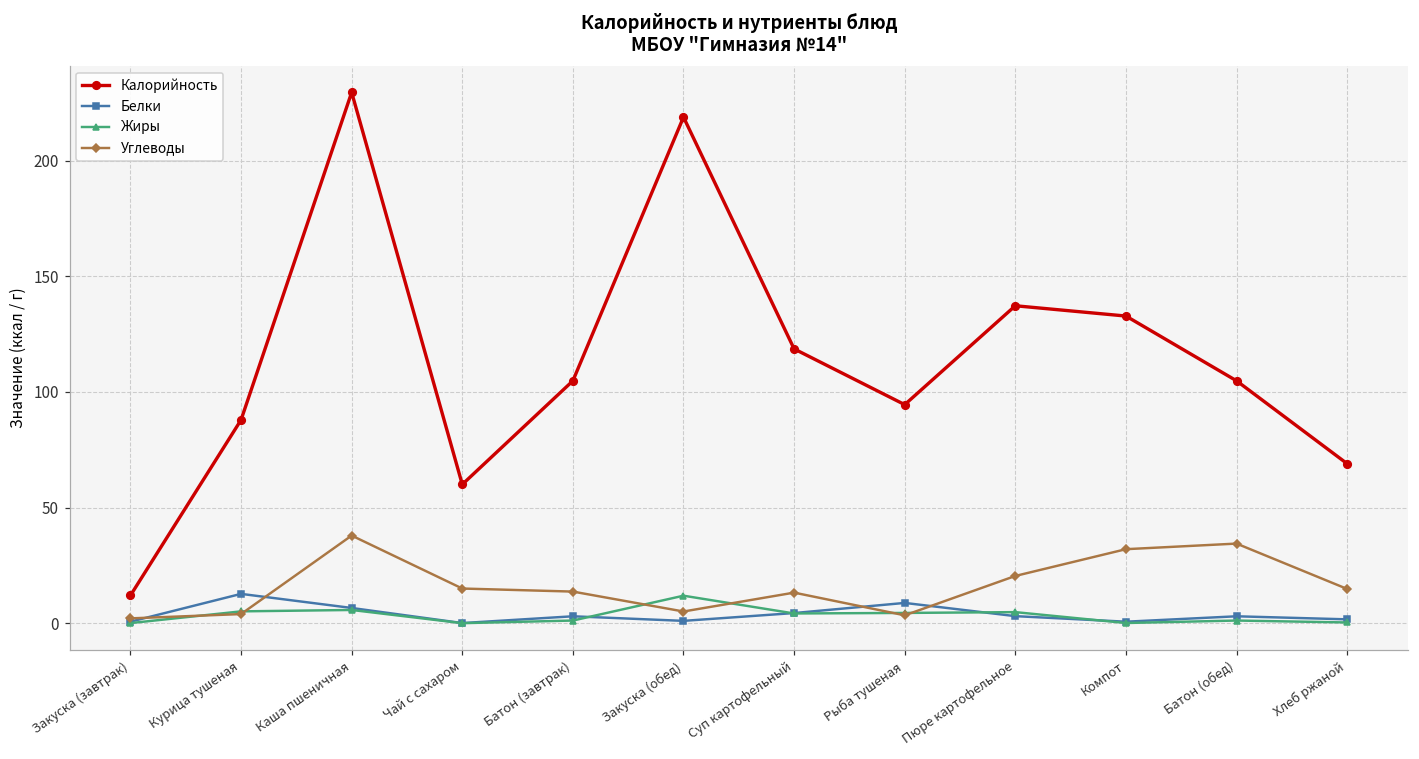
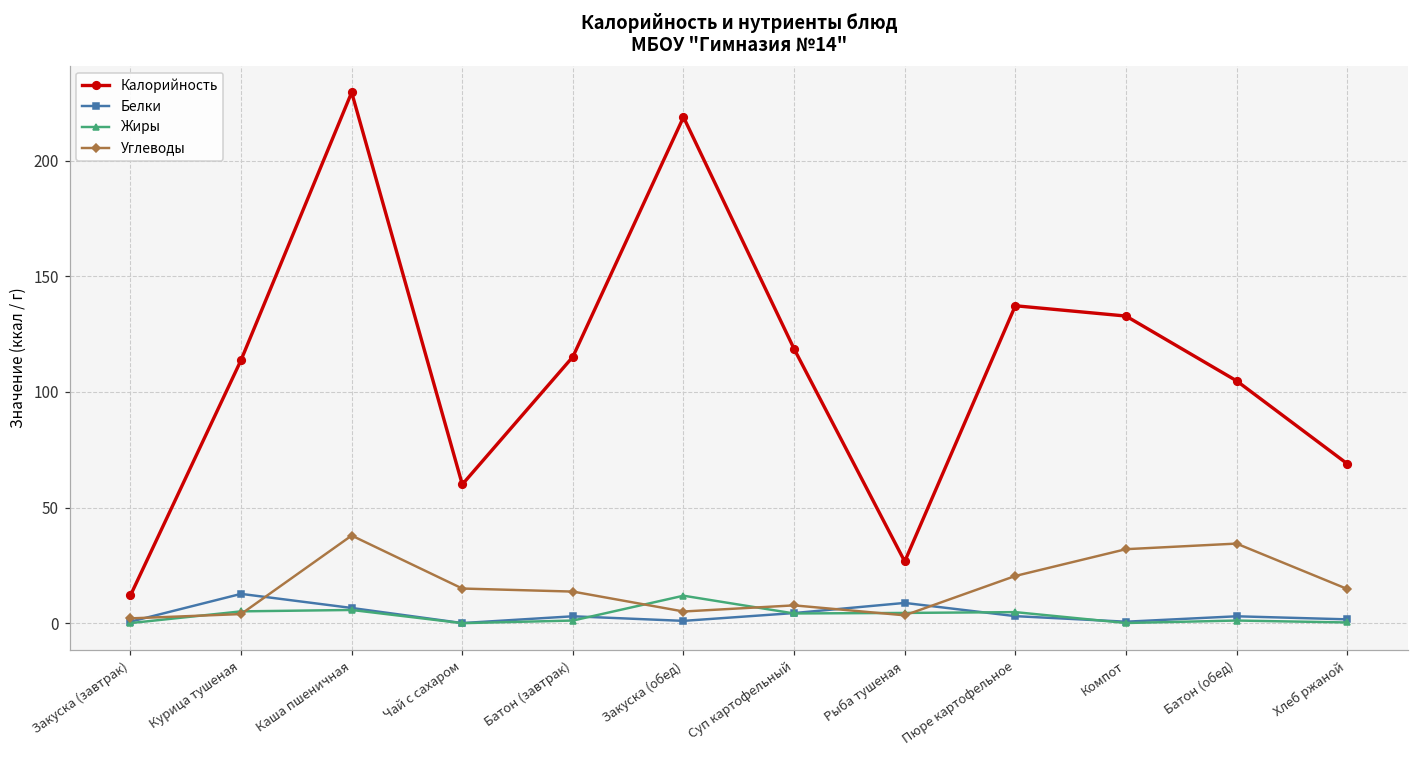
Калорийность, Курица тушеная: 88 -> 114
Калорийность, Батон (завтрак): 105 -> 115
Углеводы, Суп картофельный: 13 -> 8
Калорийность, Рыба тушеная: 95 -> 27
